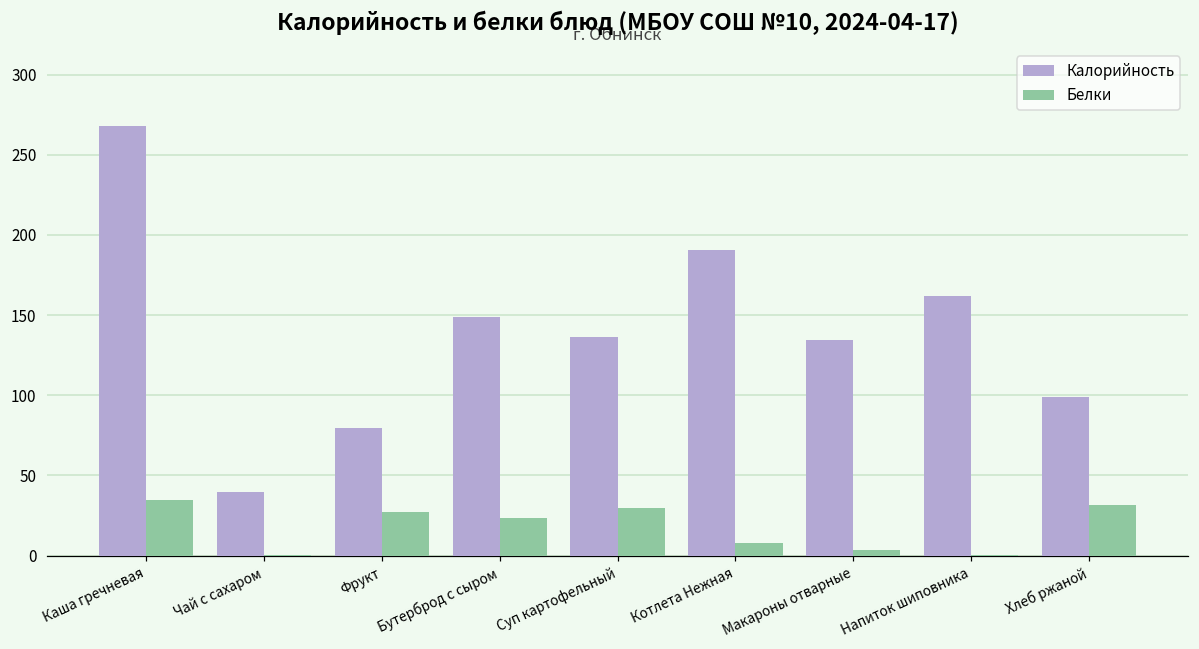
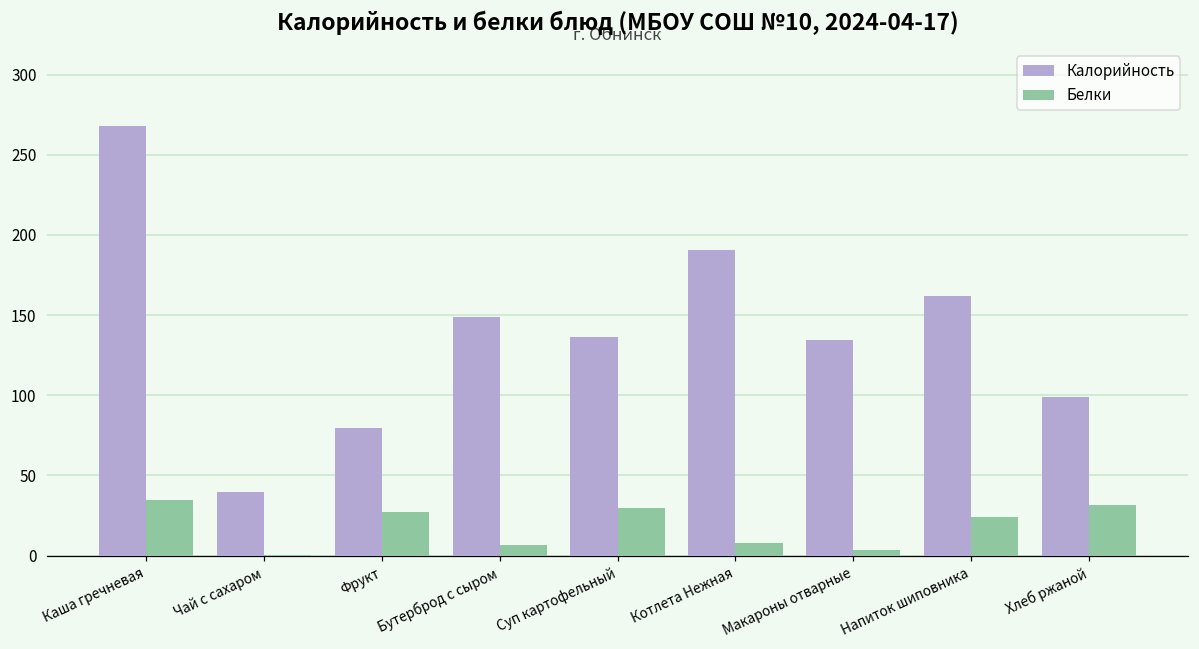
Белки, Бутерброд с сыром: 24 -> 7
Белки, Напиток шиповника: 1 -> 24
